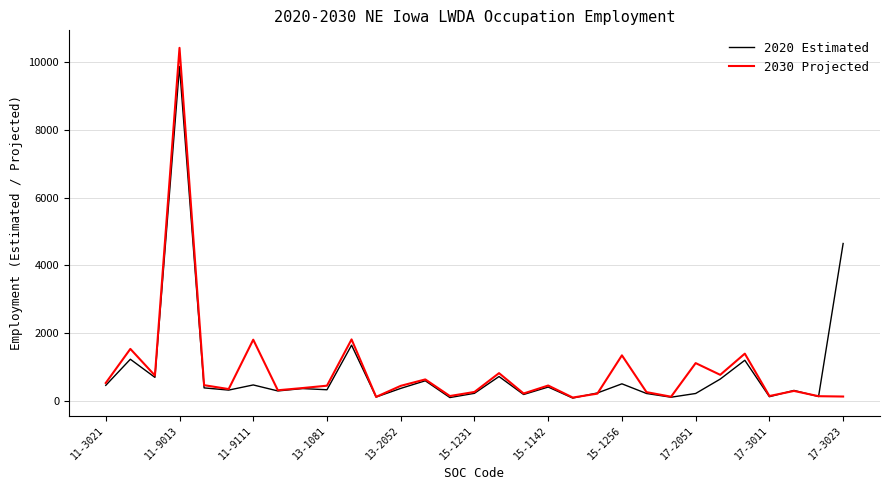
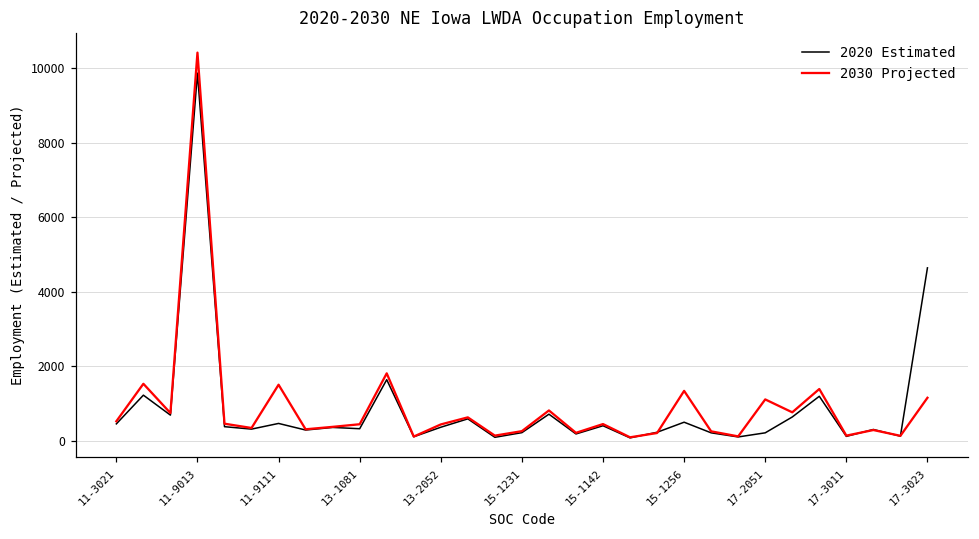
2030 Projected, 11-9111: 1800 -> 1500
2030 Projected, 17-3023: 100 -> 1200
